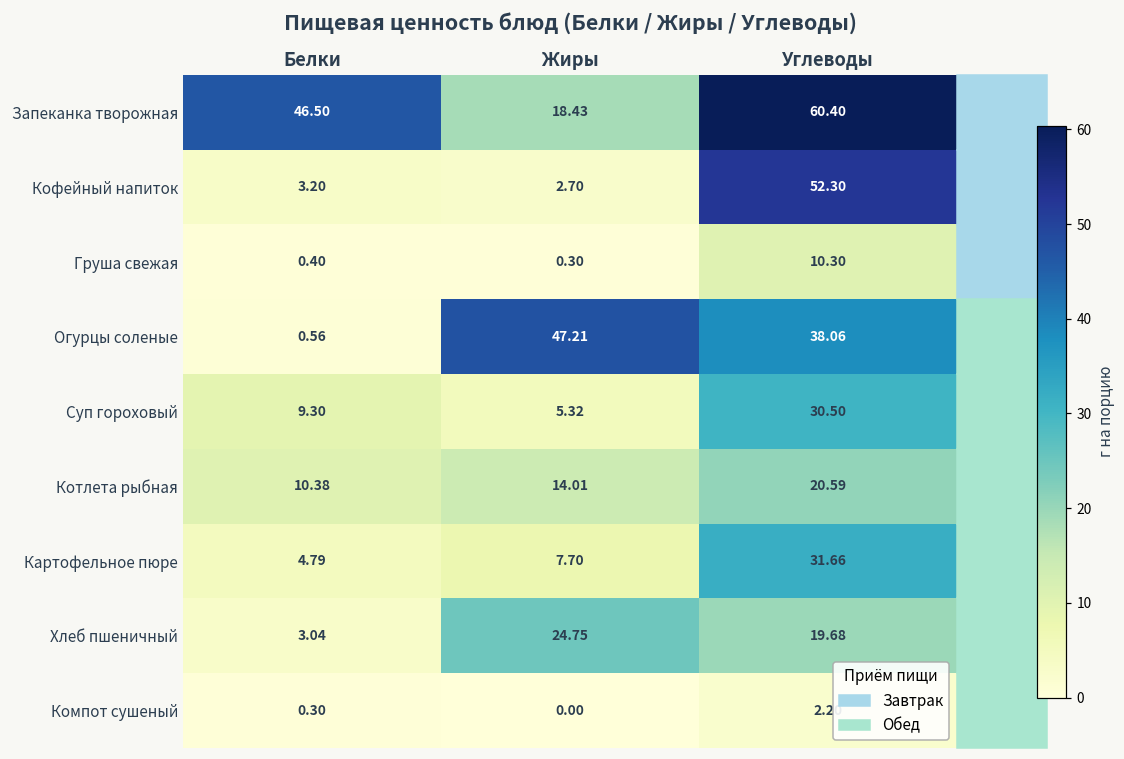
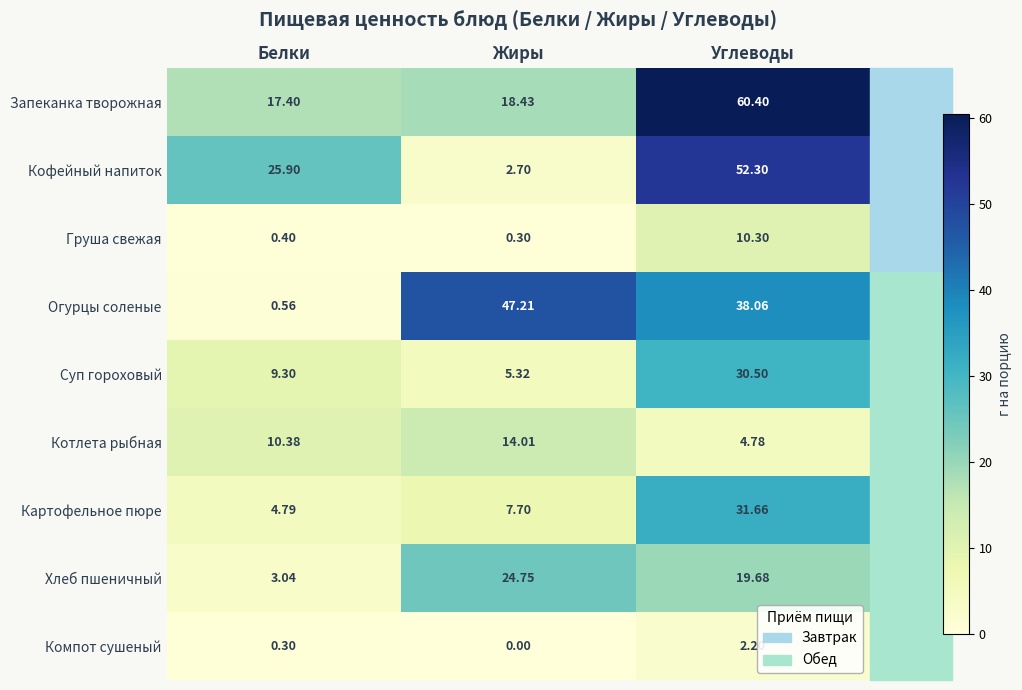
Запеканка творожная, Белки: 46.50 -> 17.40
Кофейный напиток, Белки: 3.20 -> 25.90
Котлета рыбная, Углеводы: 20.59 -> 4.78
